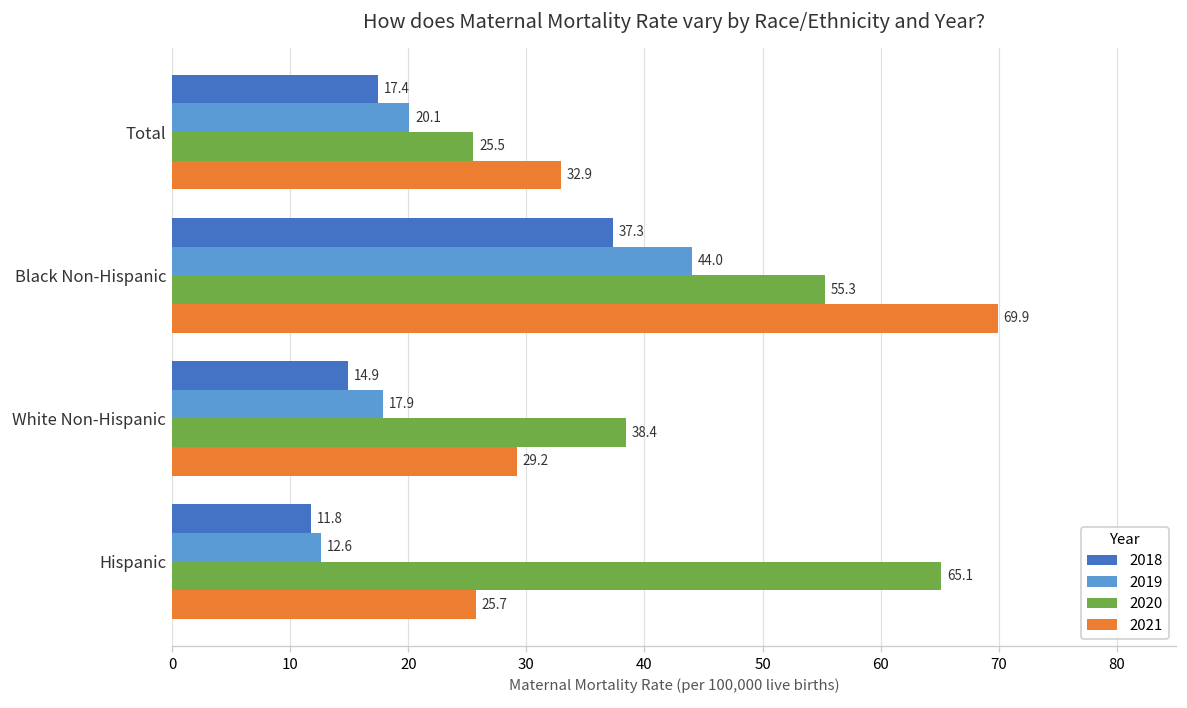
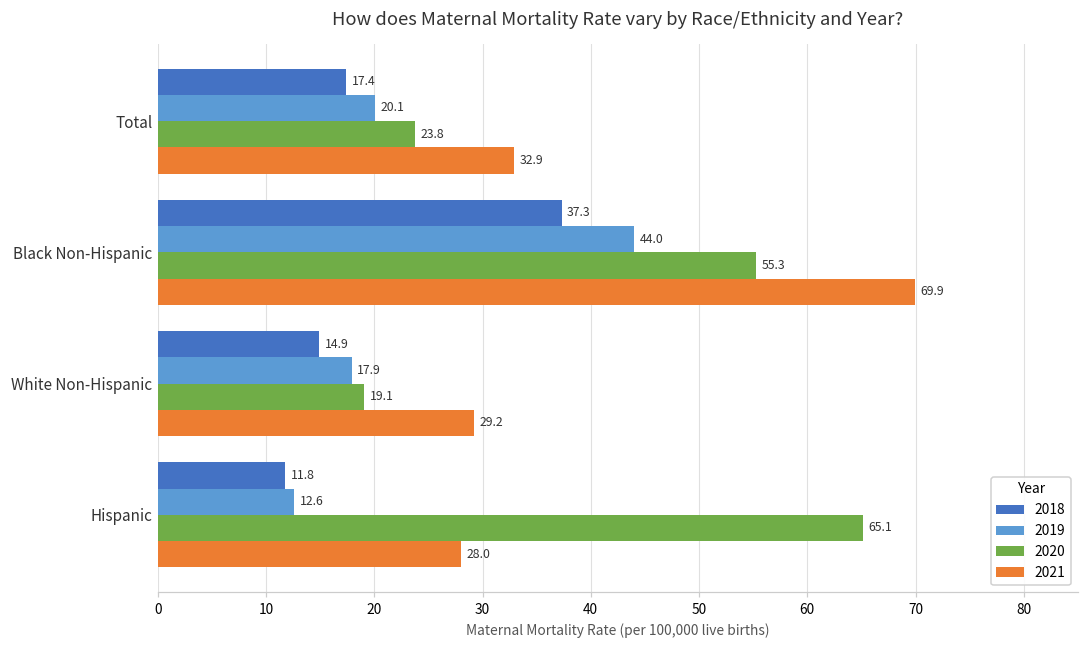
2020, Total: 25.5 -> 23.8
2020, White Non-Hispanic: 38.4 -> 19.1
2021, Hispanic: 25.7 -> 28.0
